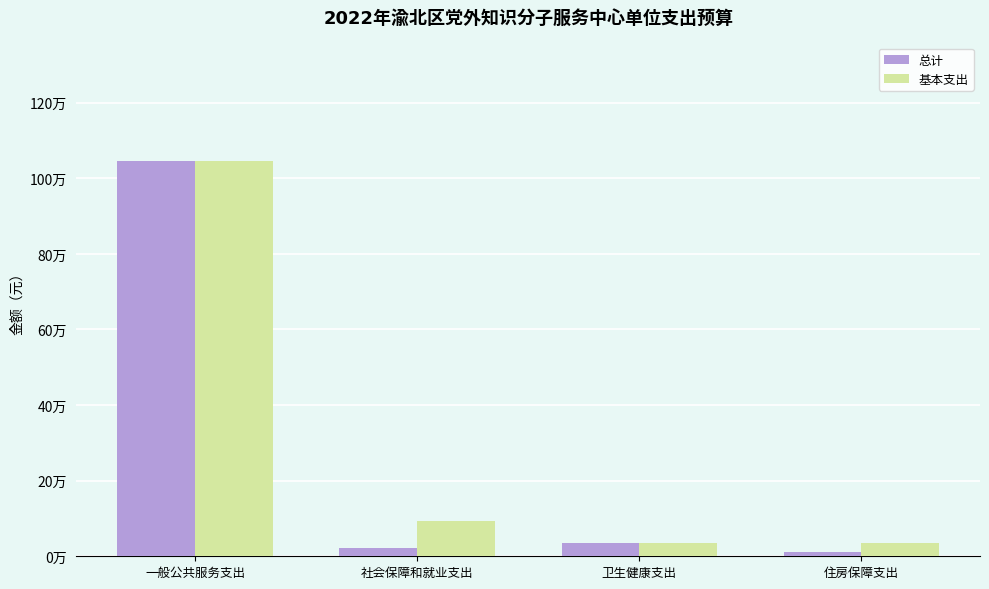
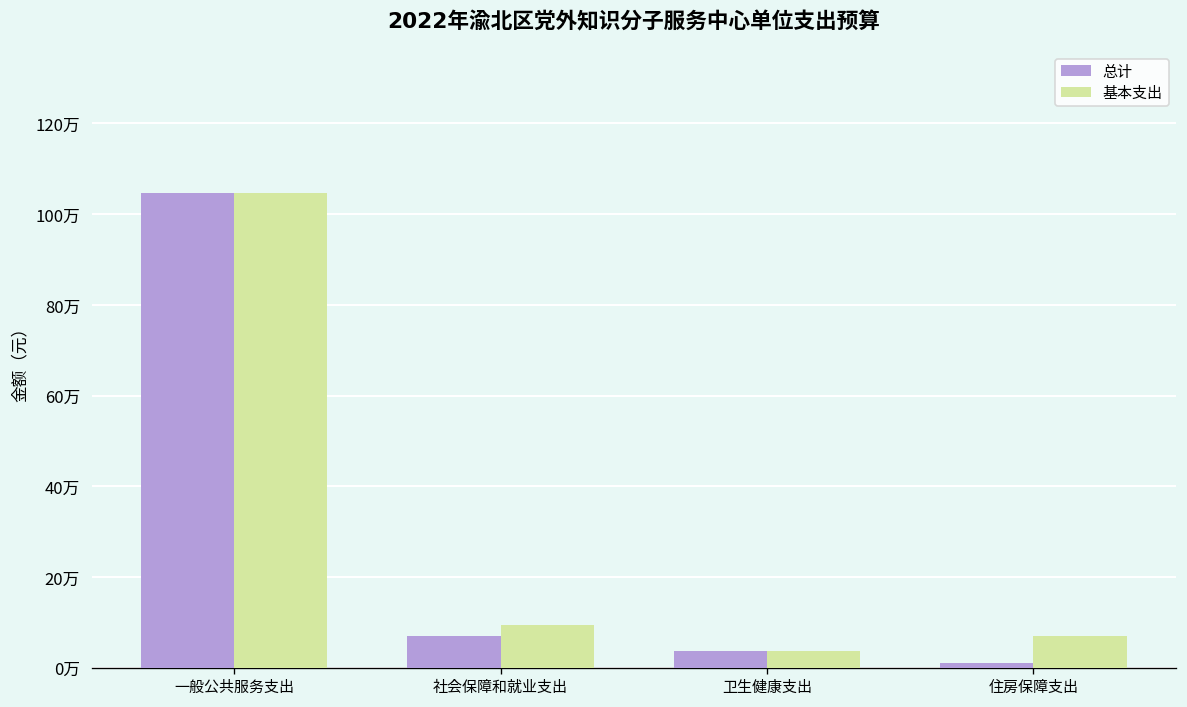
总计, 社会保障和就业支出: 2万 -> 7万
基本支出, 住房保障支出: 3万 -> 7万
